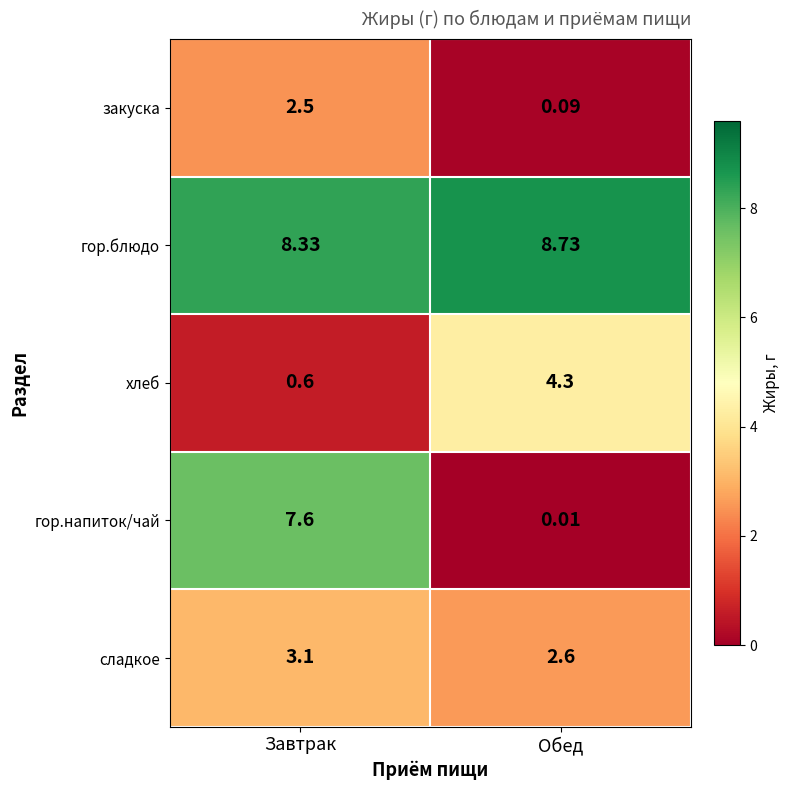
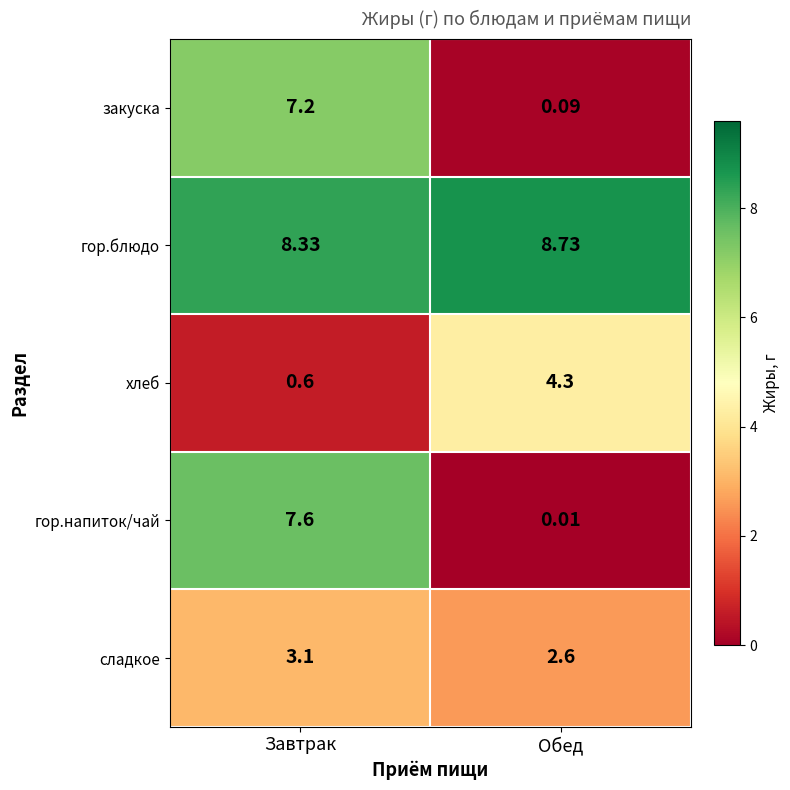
закуска, Завтрак: 2.5 -> 7.2
